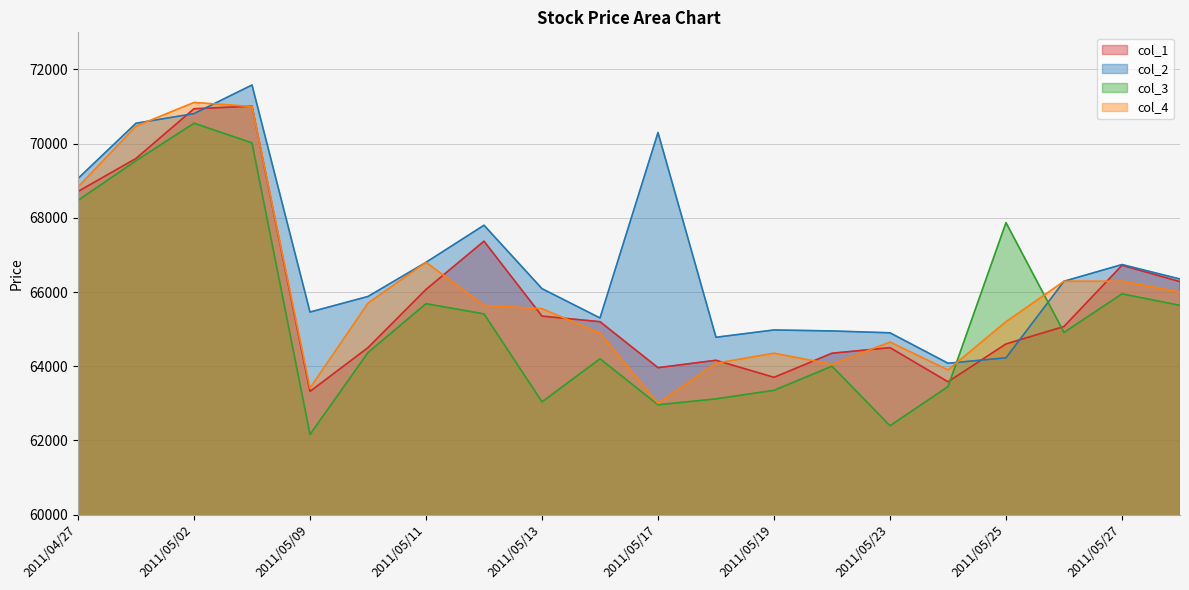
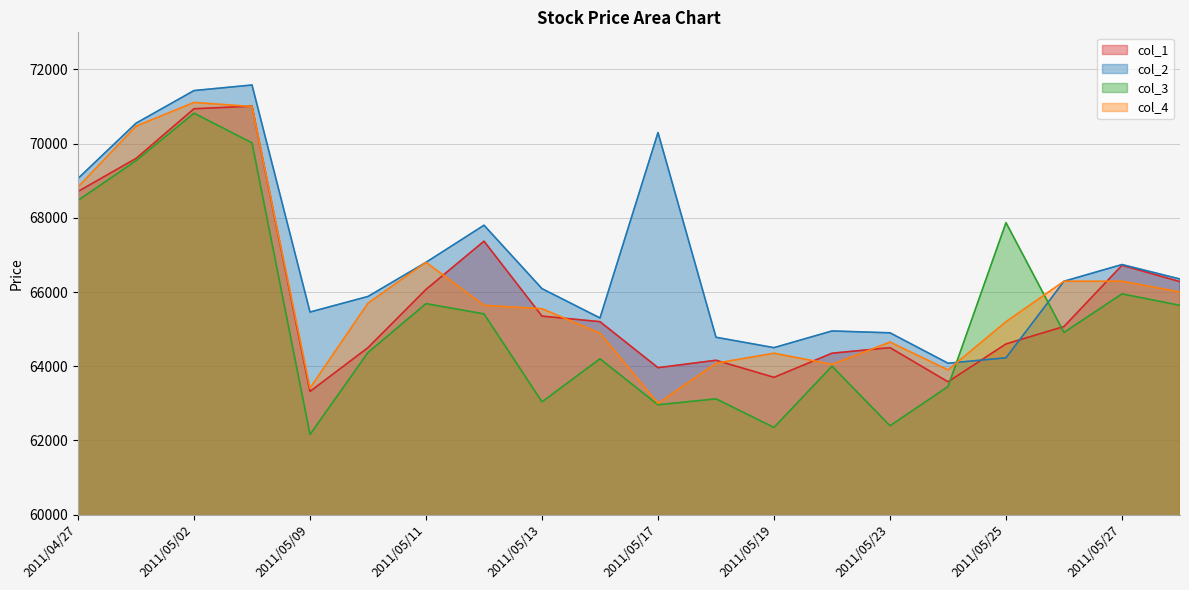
col_2, 2011/05/02: 70800 -> 71400
col_3, 2011/05/02: 70600 -> 70800
col_2, 2011/05/19: 65000 -> 64500
col_3, 2011/05/19: 63400 -> 62300
